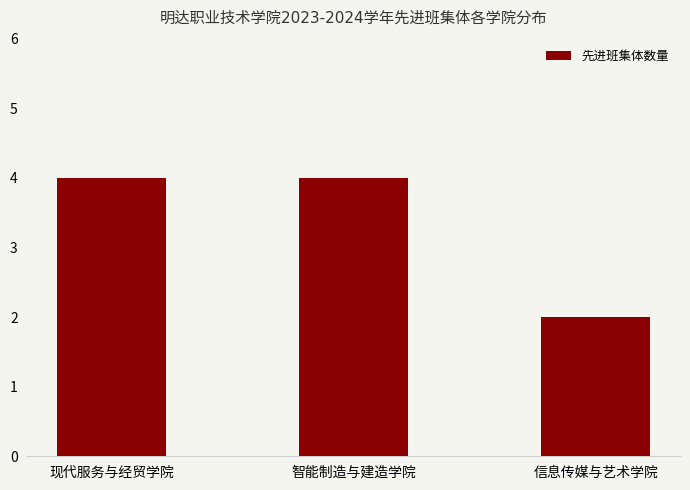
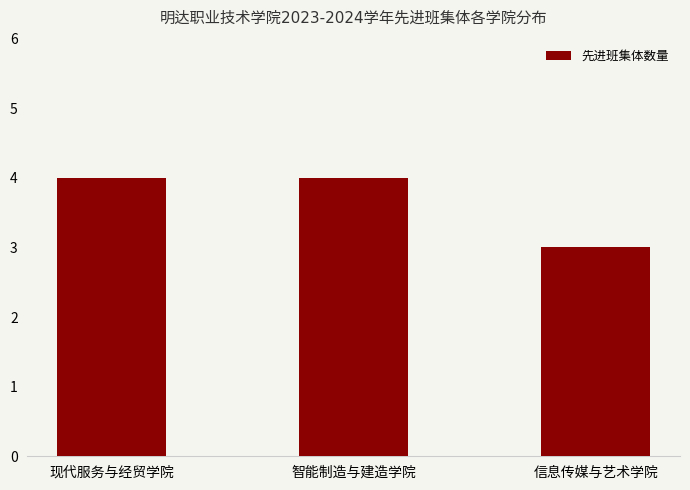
信息传媒与艺术学院: 2 -> 3
